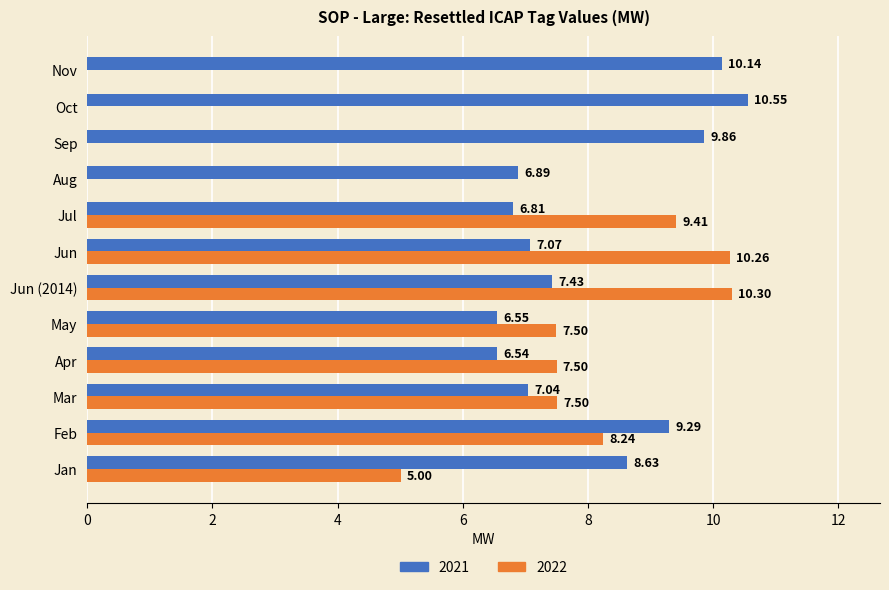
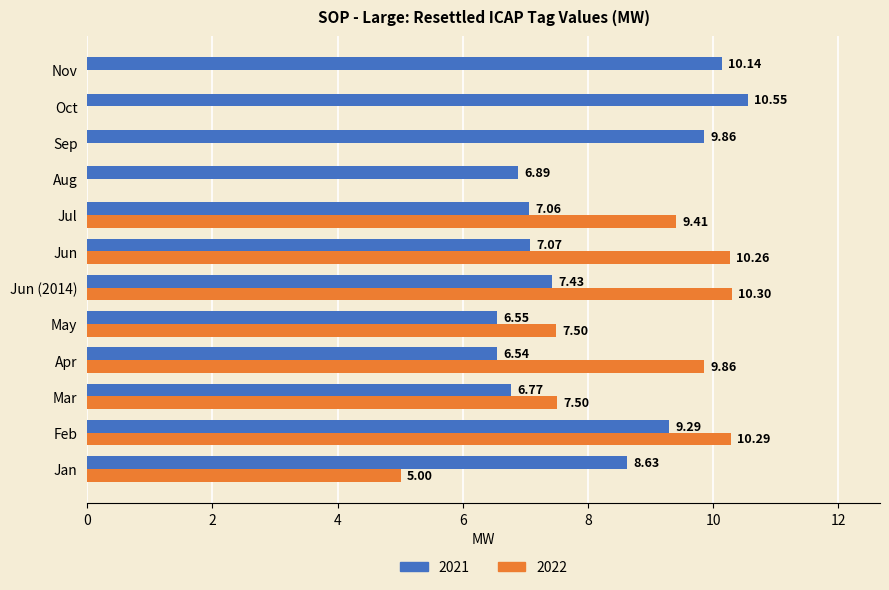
2021, Jul: 6.81 -> 7.06
2022, Apr: 7.50 -> 9.86
2021, Mar: 7.04 -> 6.77
2022, Feb: 8.24 -> 10.29
